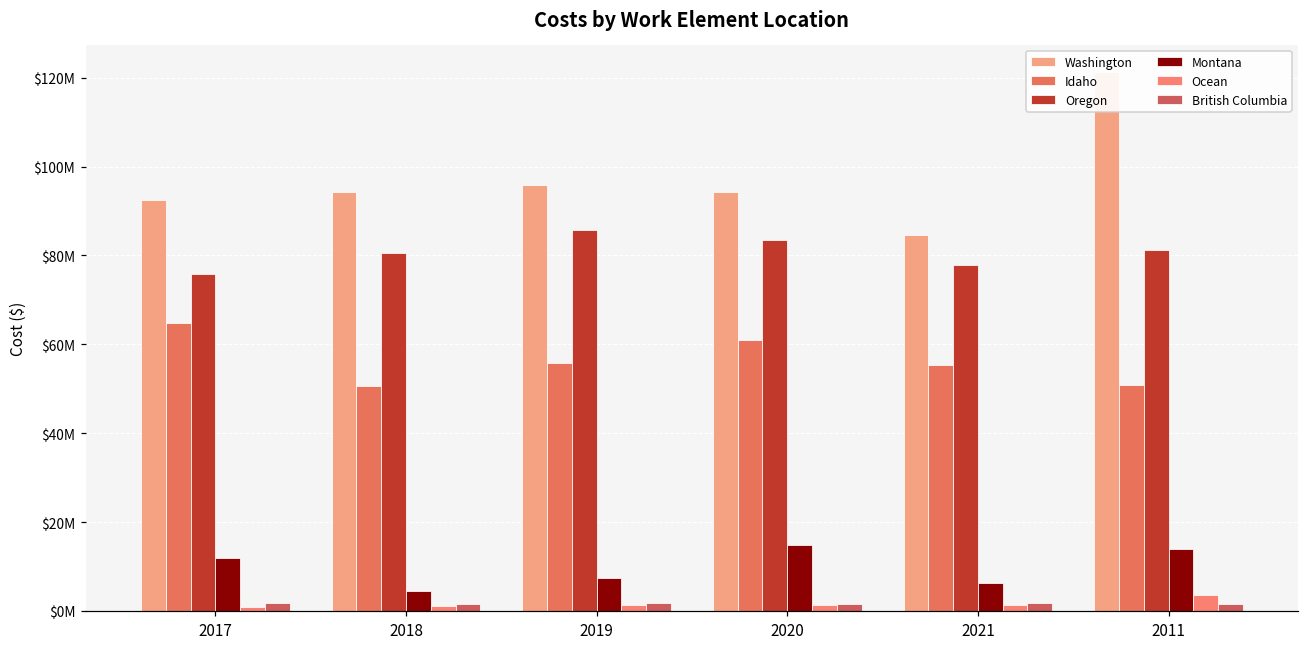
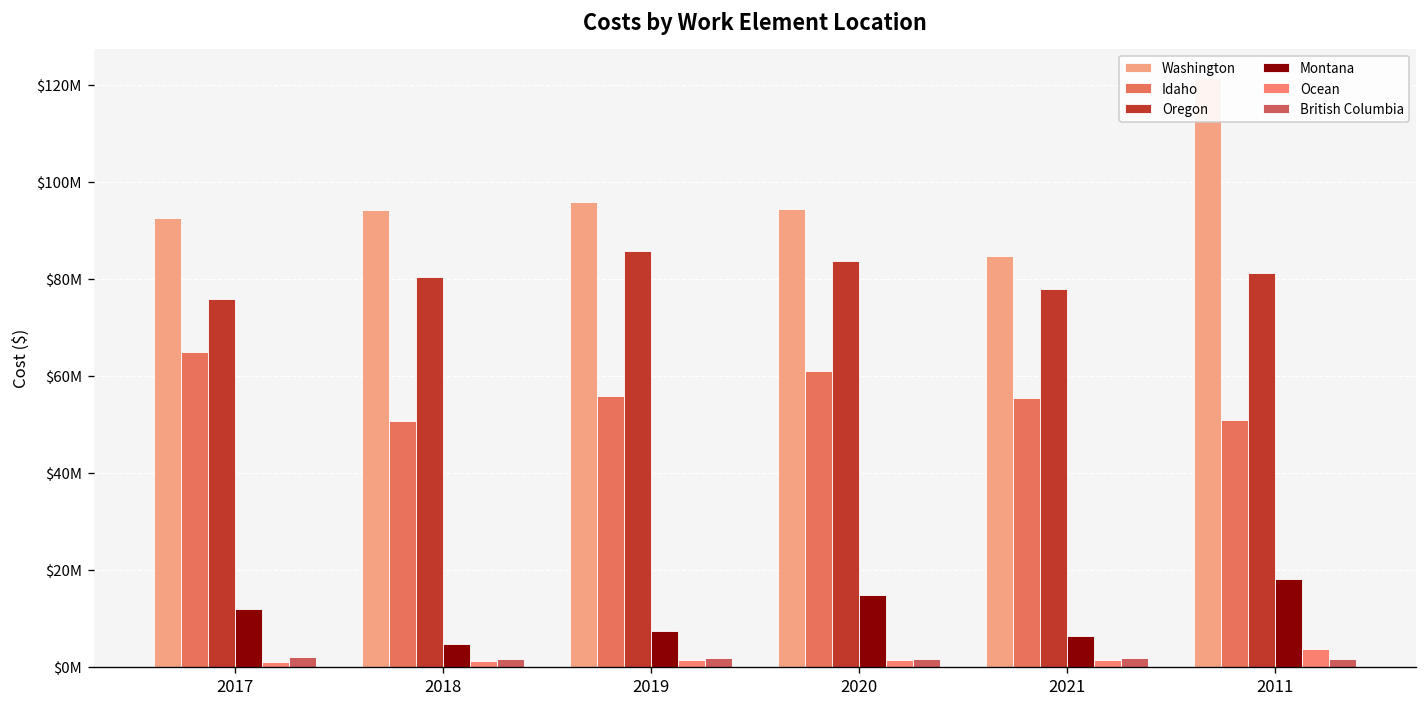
Montana, 2011: $14000000 -> $18000000
